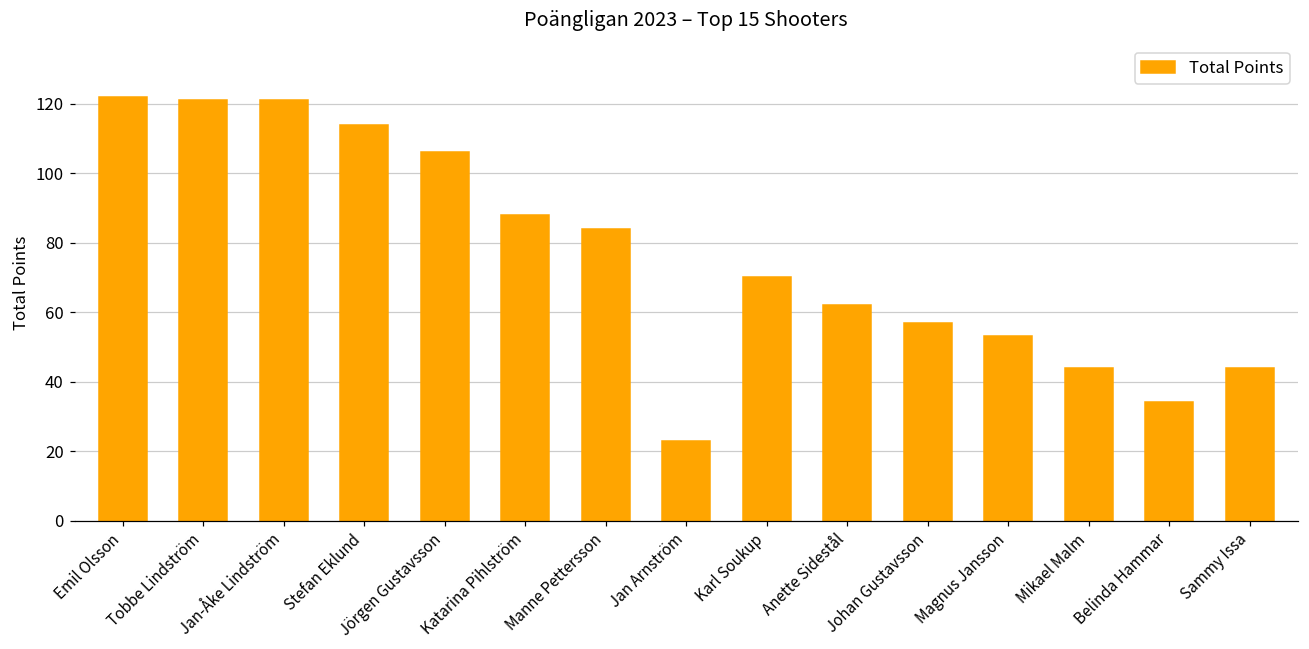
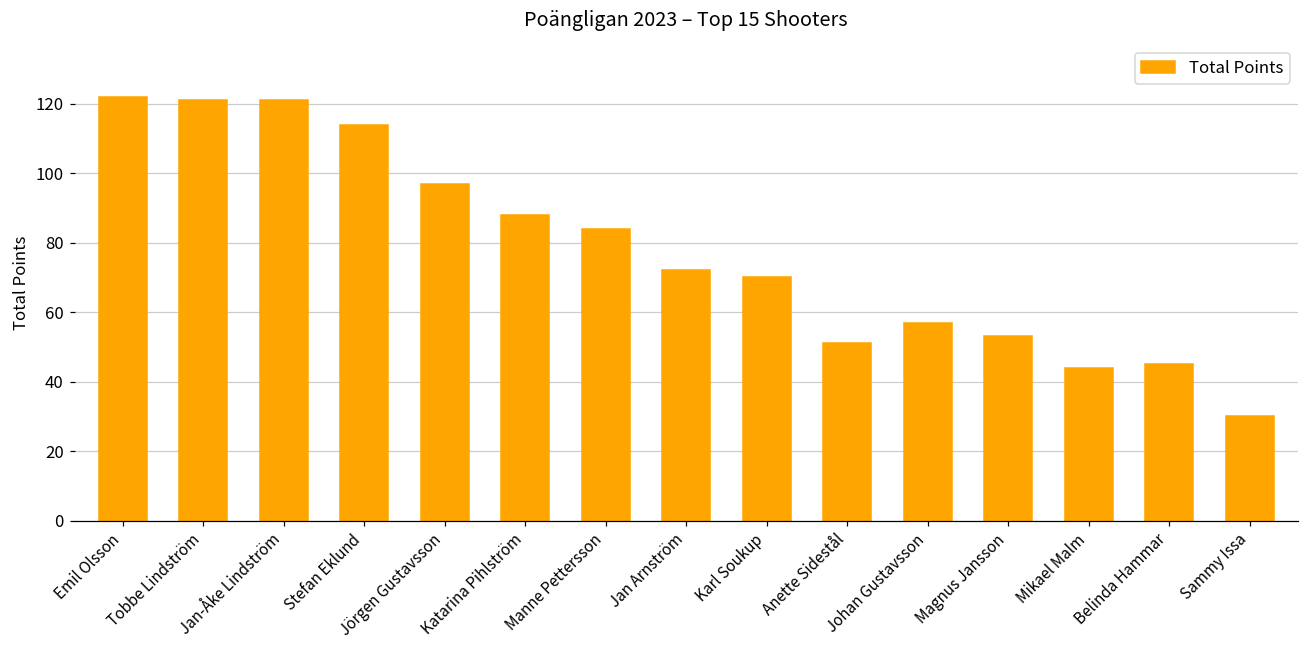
Jörgen Gustavsson: 106 -> 97
Jan Arnström: 23 -> 72
Anette Sidestål: 62 -> 51
Belinda Hammar: 34 -> 45
Sammy Issa: 44 -> 30
